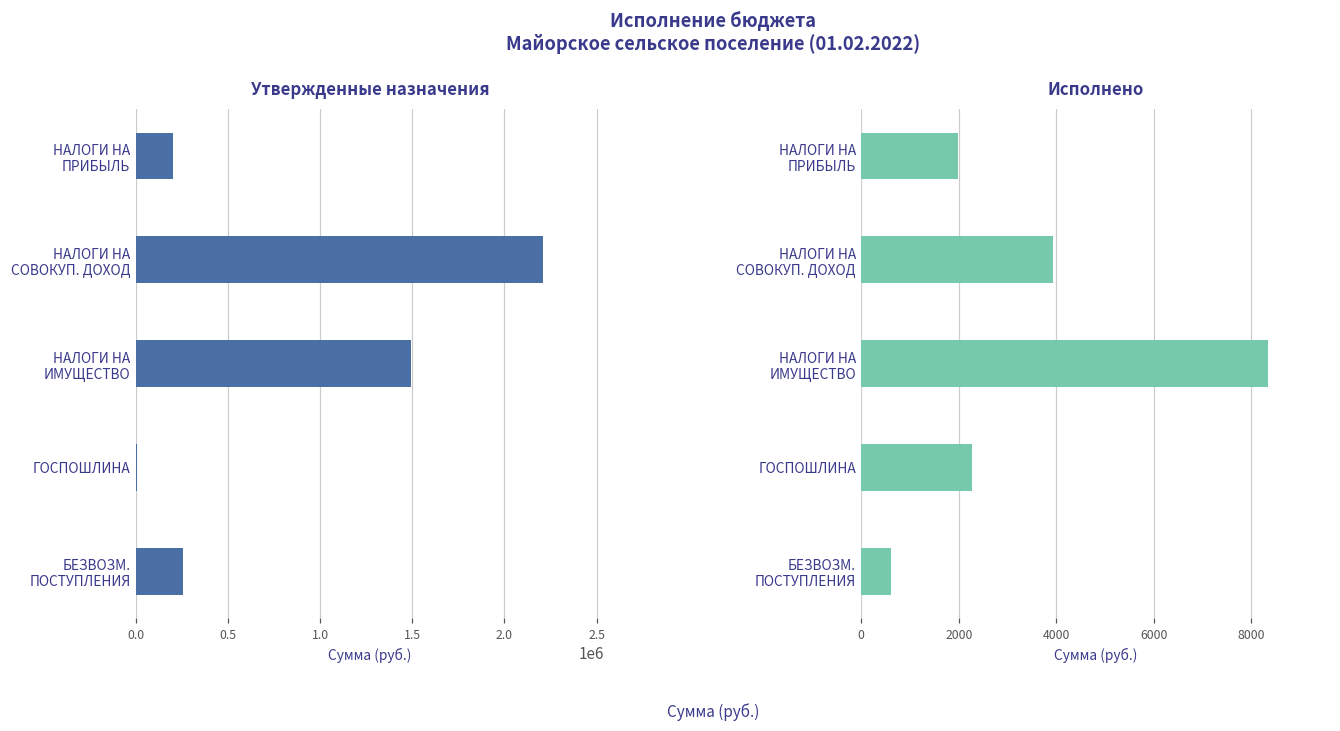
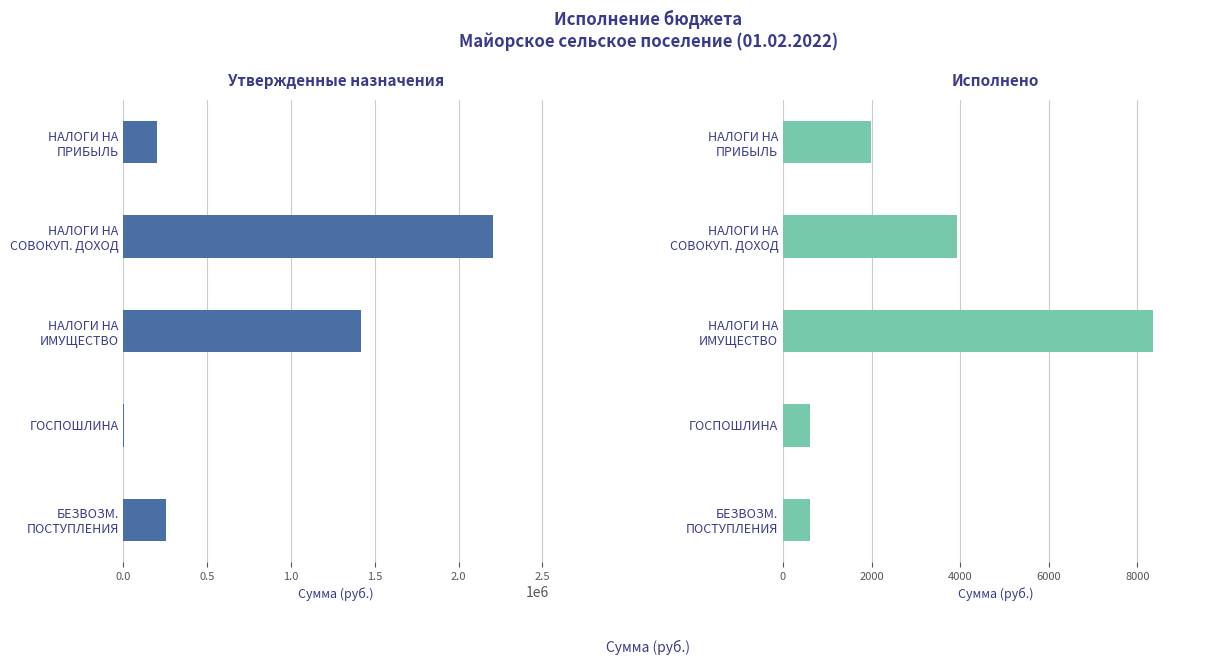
Утвержденные назначения, НАЛОГИ НА ИМУЩЕСТВО: 1490000 -> 1420000
Исполнено, ГОСПОШЛИНА: 2300 -> 600
